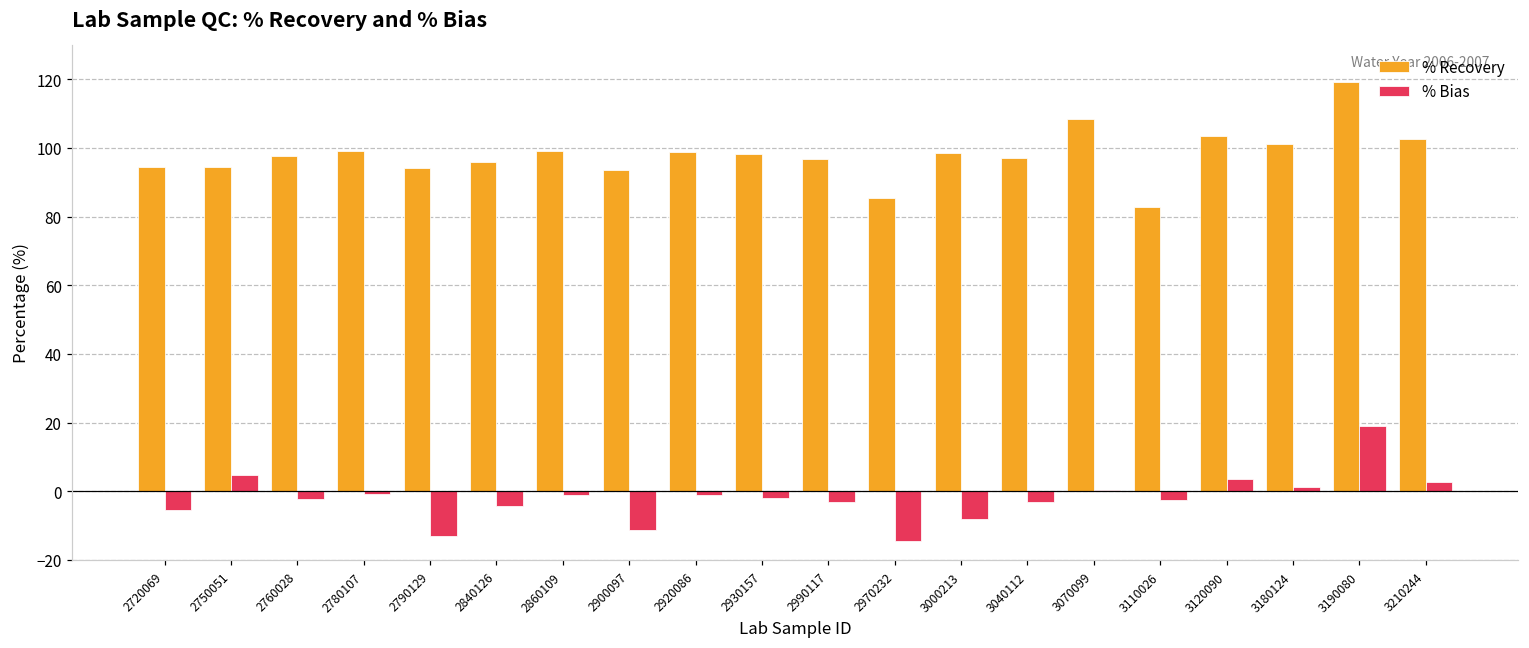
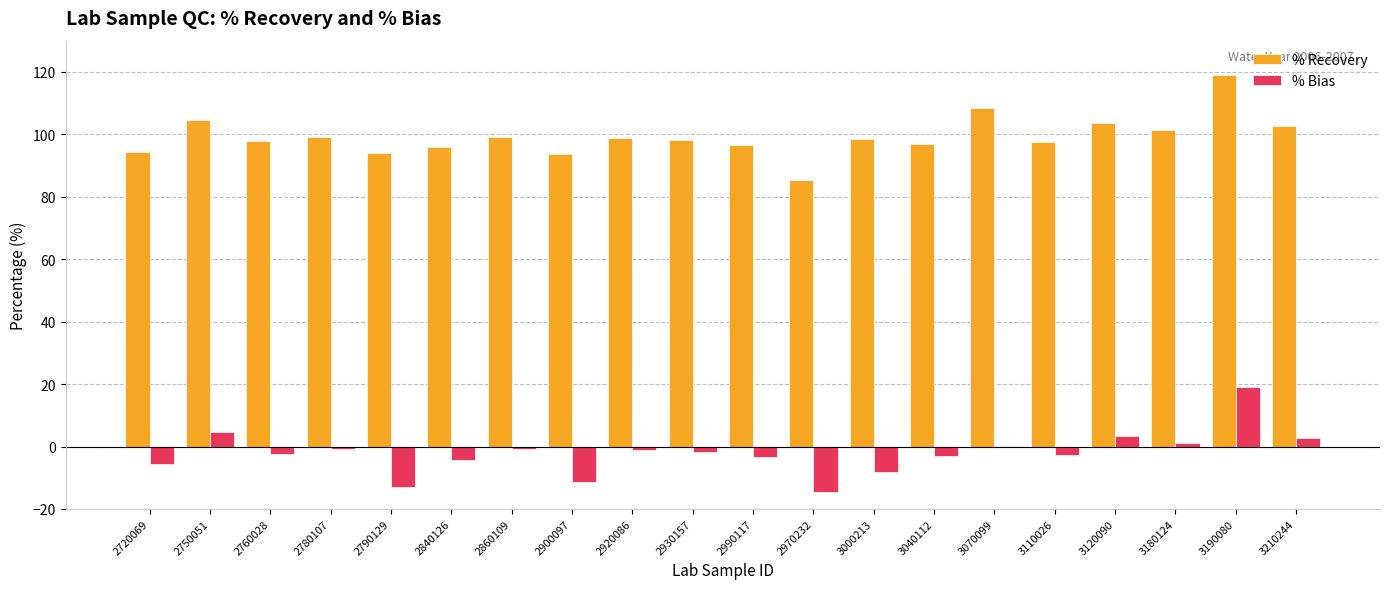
% Recovery, 2750051: 95 -> 105
% Recovery, 3110026: 83 -> 97
